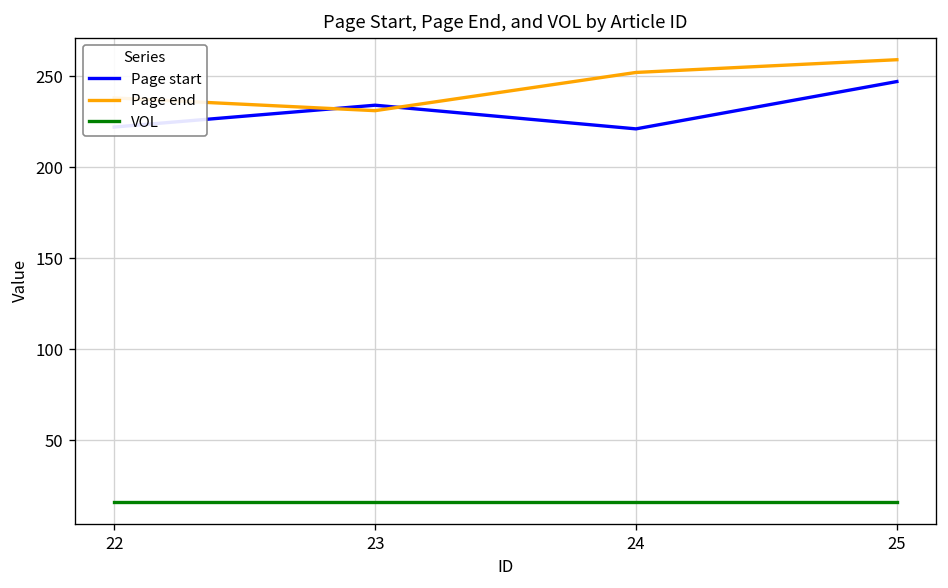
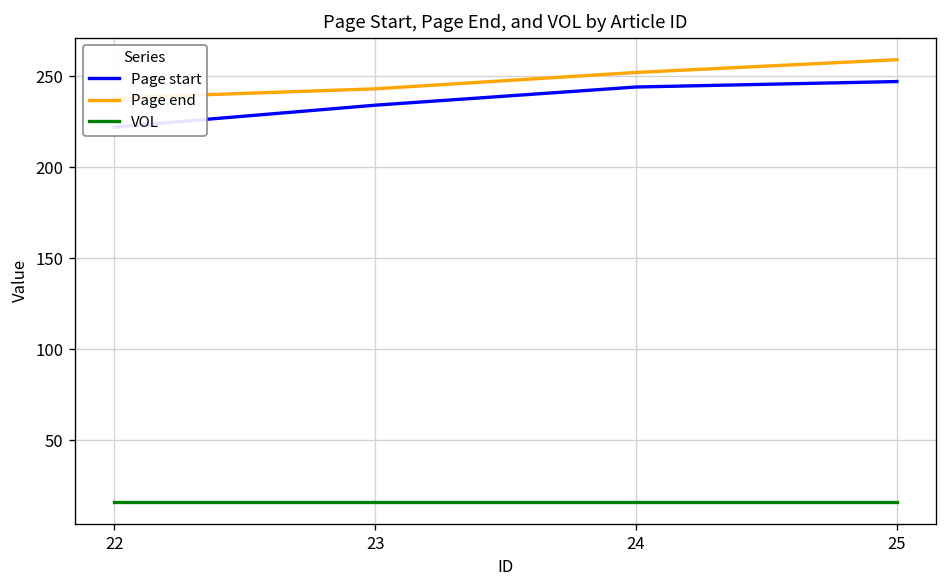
Page end, 23: 231 -> 243
Page start, 24: 221 -> 244
